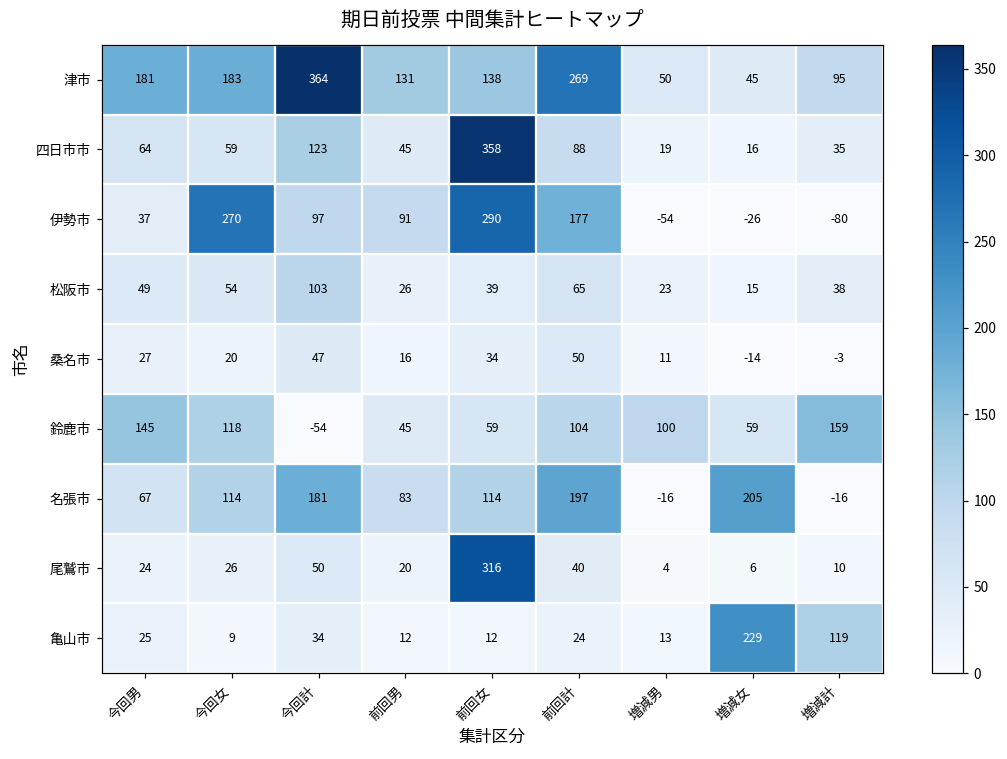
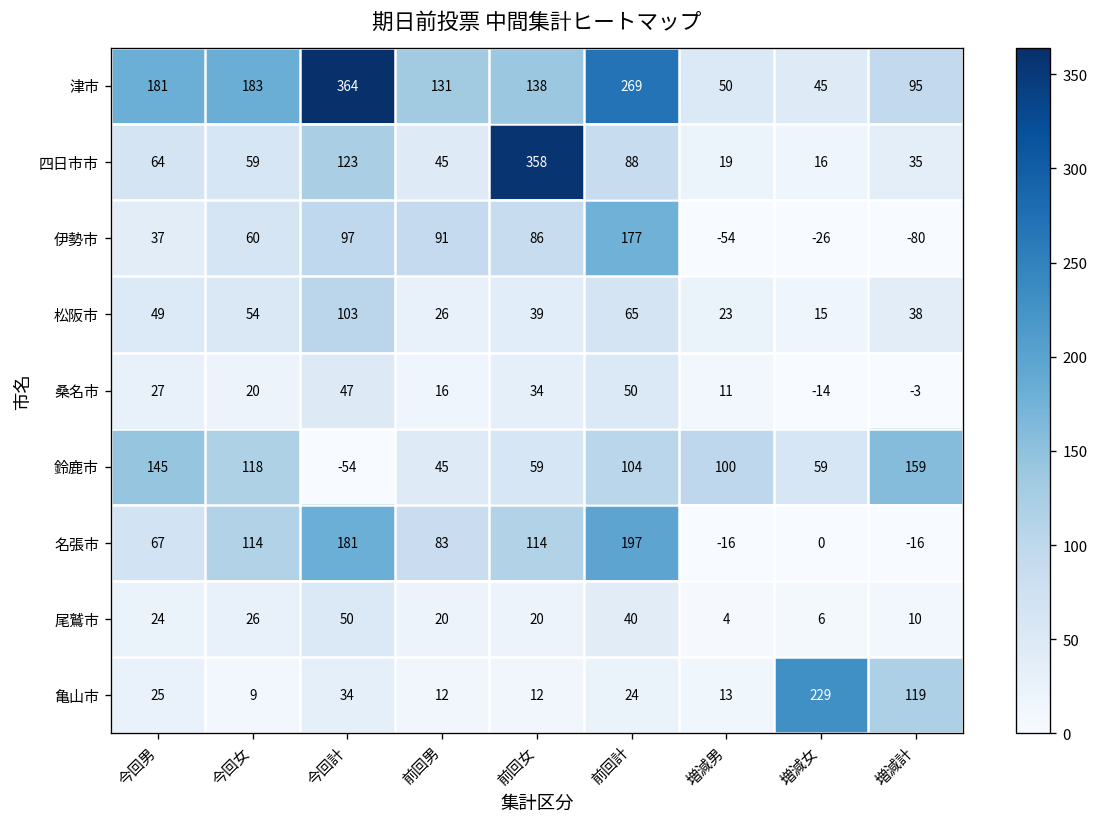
伊勢市, 今回女: 270 -> 60
伊勢市, 前回女: 290 -> 86
名張市, 増減女: 205 -> 0
尾鷲市, 前回女: 316 -> 20
